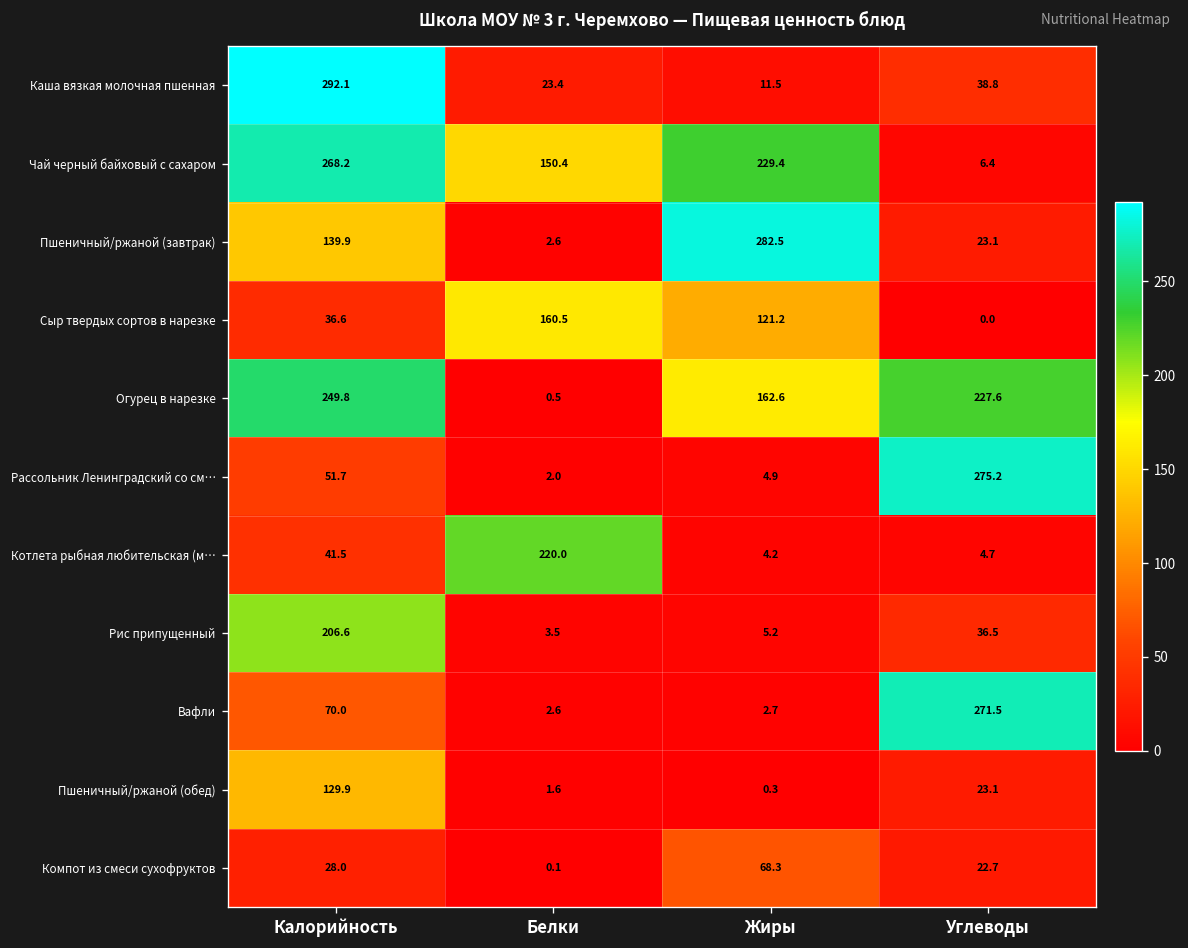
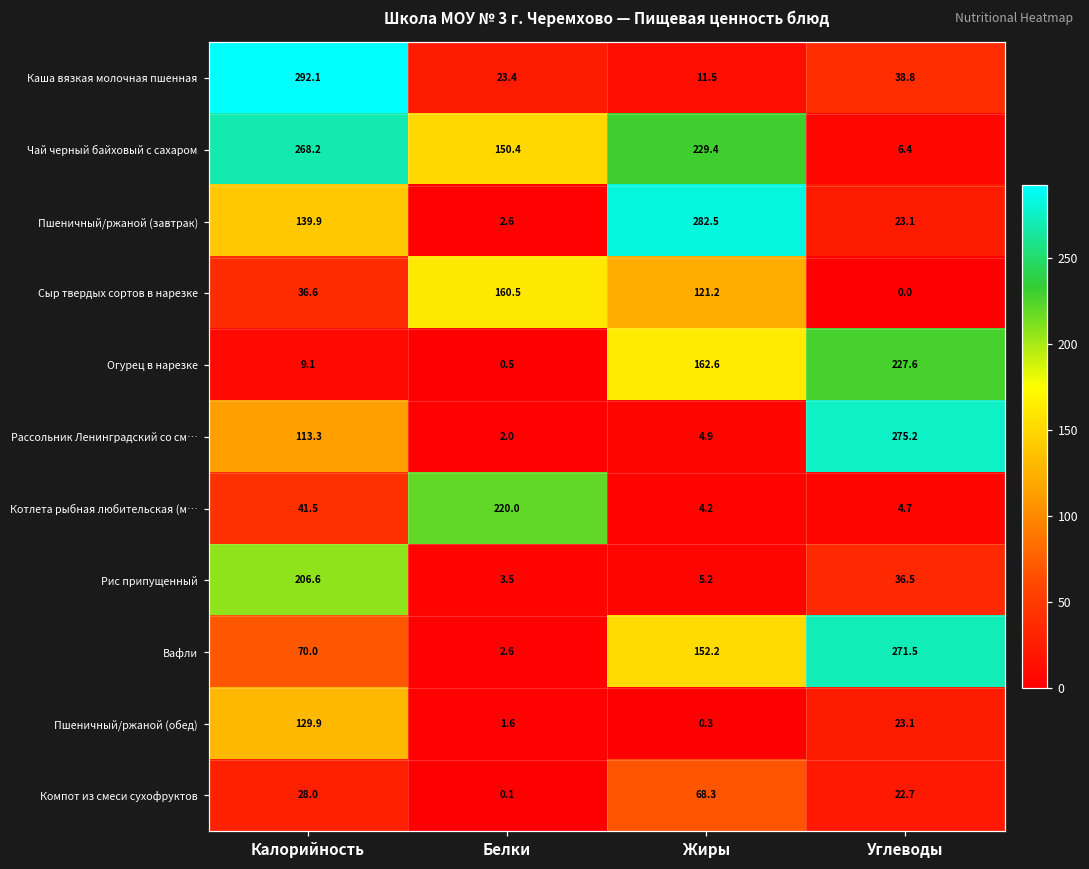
Огурец в нарезке, Калорийность: 249.8 -> 9.1
Рассольник Ленинградский со см…, Калорийность: 51.7 -> 113.3
Вафли, Жиры: 2.7 -> 152.2
